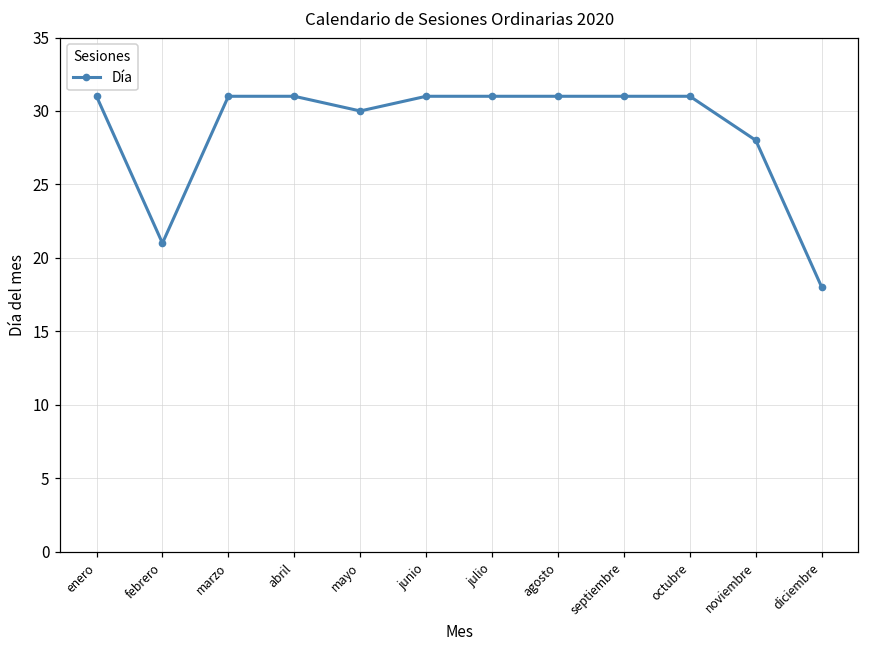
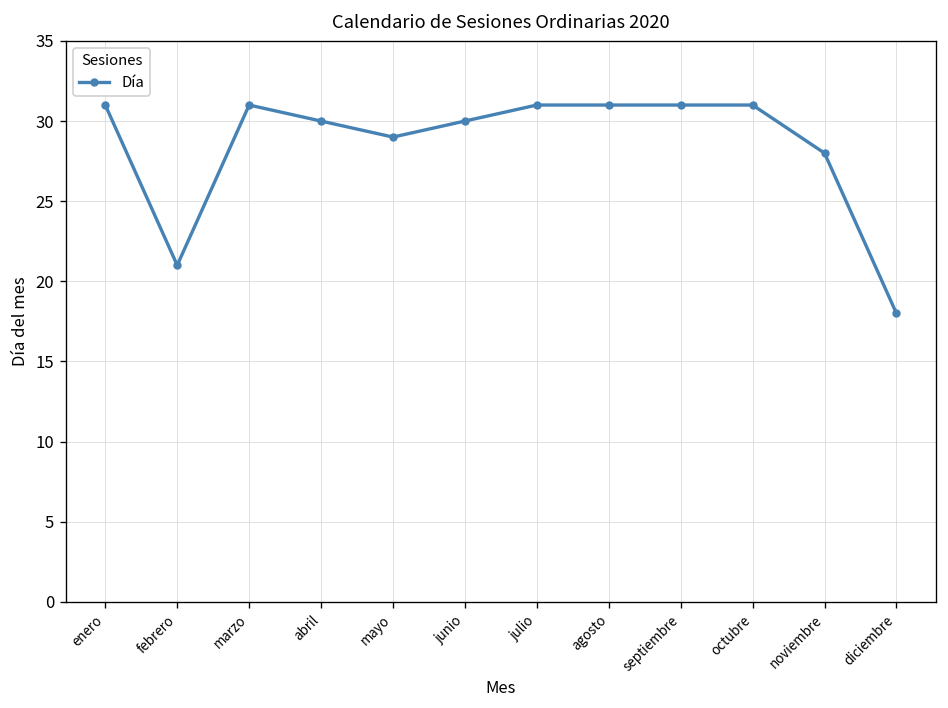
abril: 31 -> 30
mayo: 30 -> 29
junio: 31 -> 30
